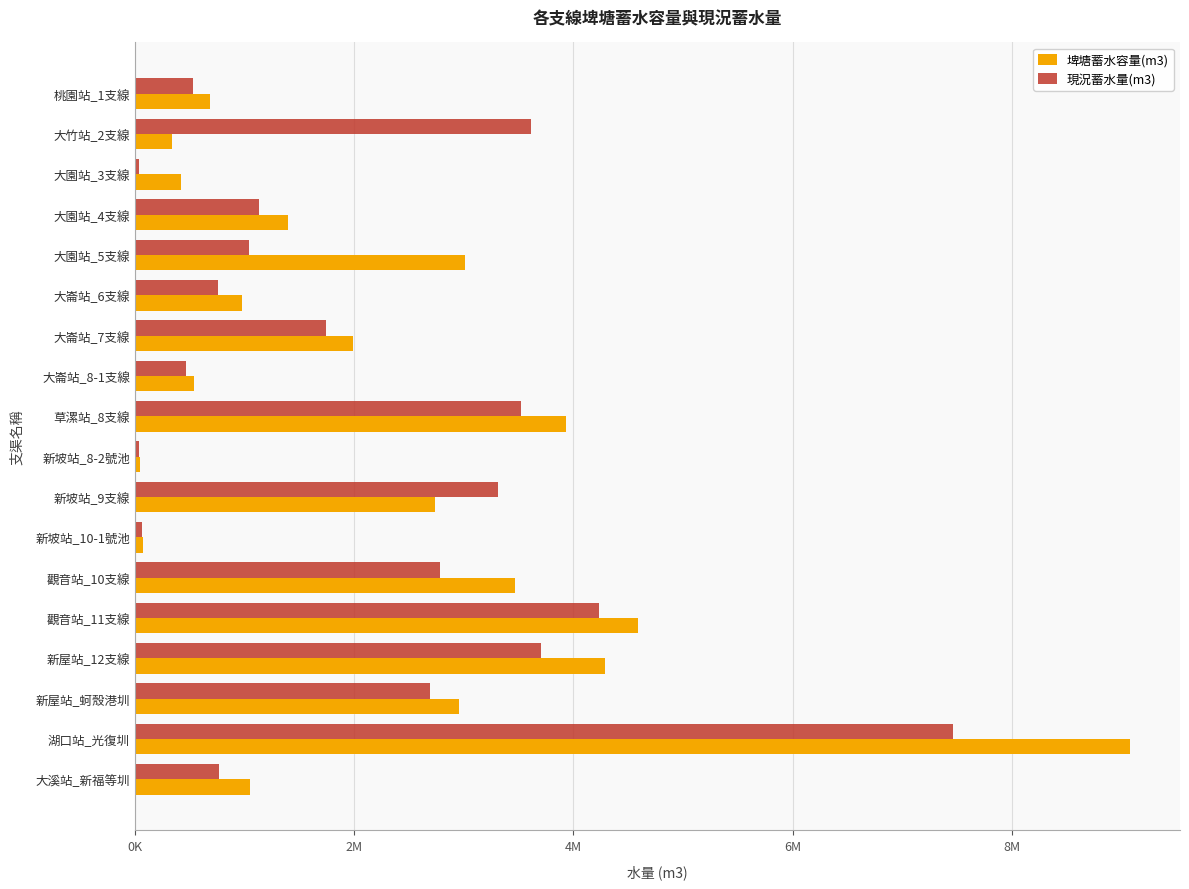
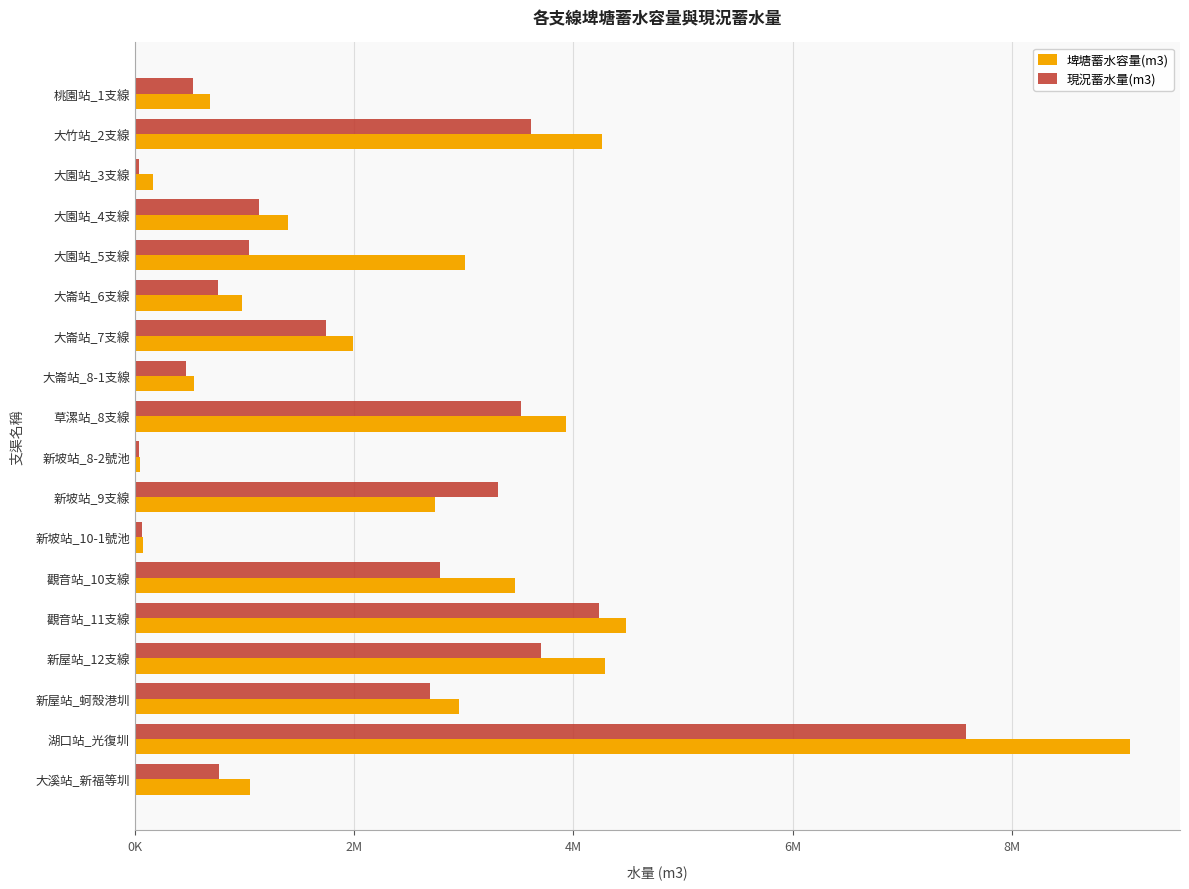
埤塘蓄水容量(m3), 大竹站_2支線: 340000 -> 4270000
埤塘蓄水容量(m3), 大園站_3支線: 420000 -> 160000
埤塘蓄水容量(m3), 觀音站_11支線: 4590000 -> 4480000
現況蓄水量(m3), 湖口站_光復圳: 7470000 -> 7590000
